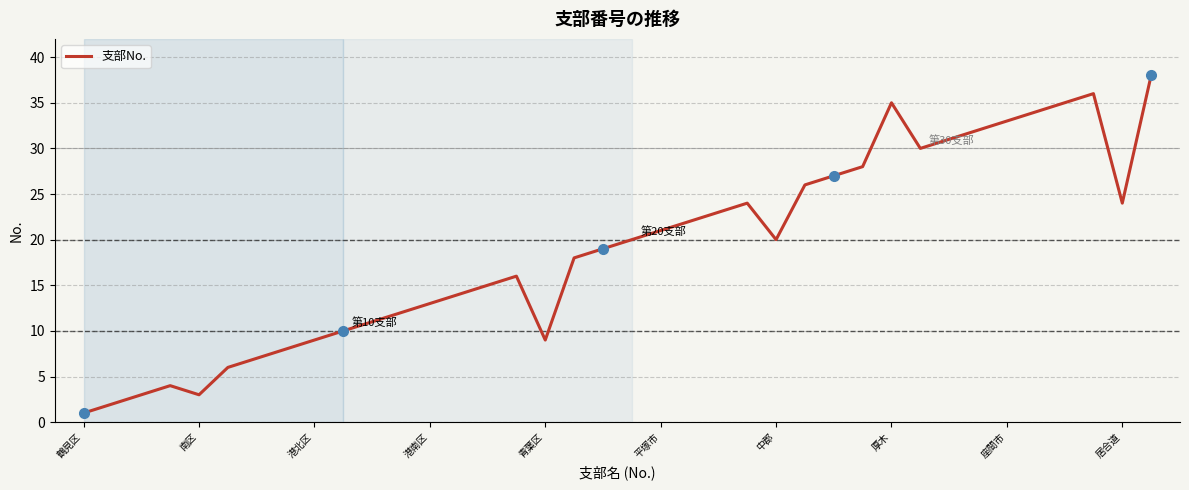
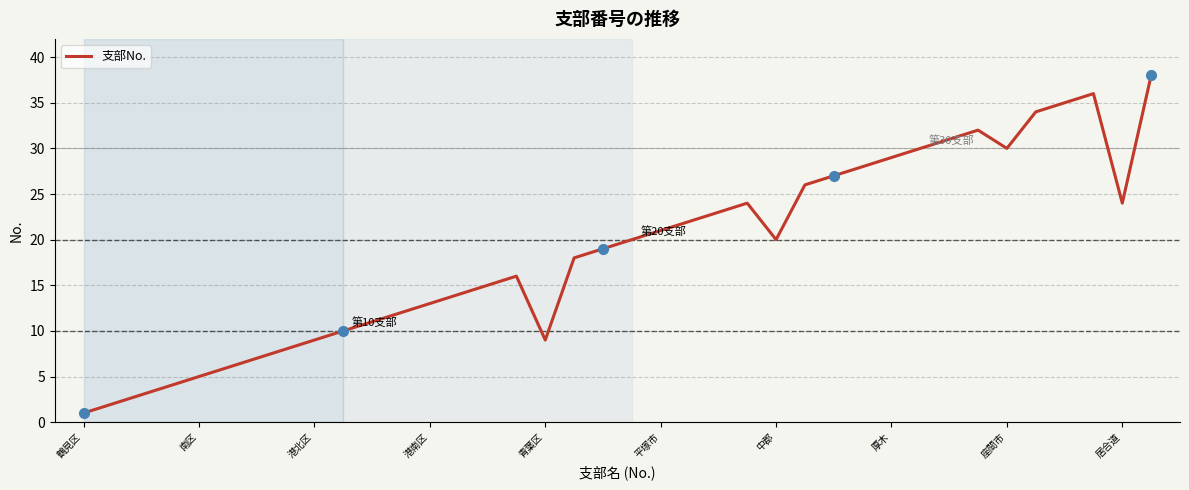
支部No., 南区: 3 -> 5
支部No., 厚木: 35 -> 29
支部No., 座間市: 33 -> 30
